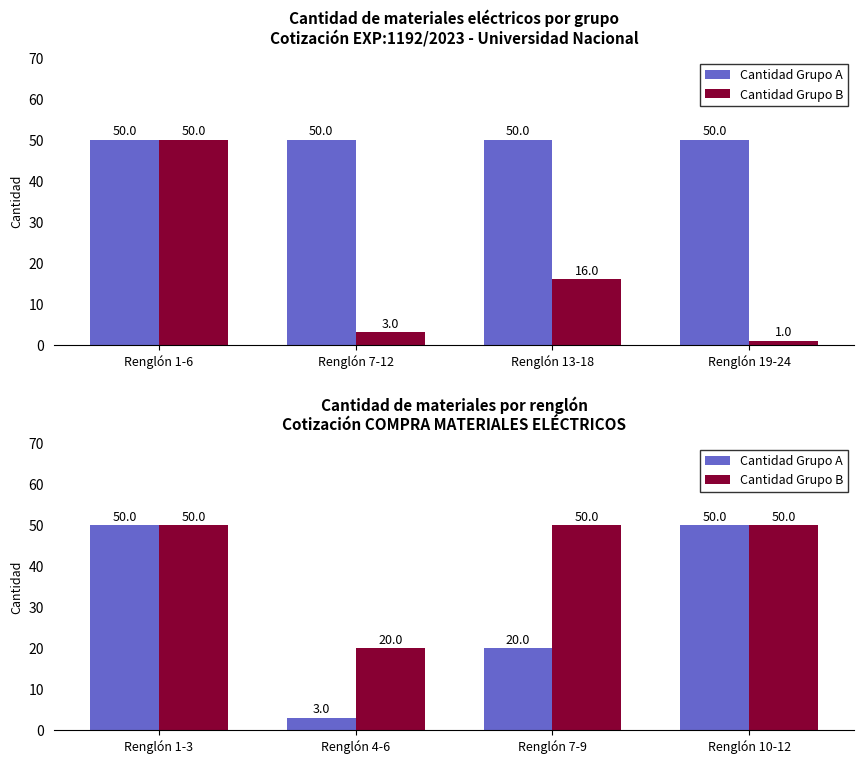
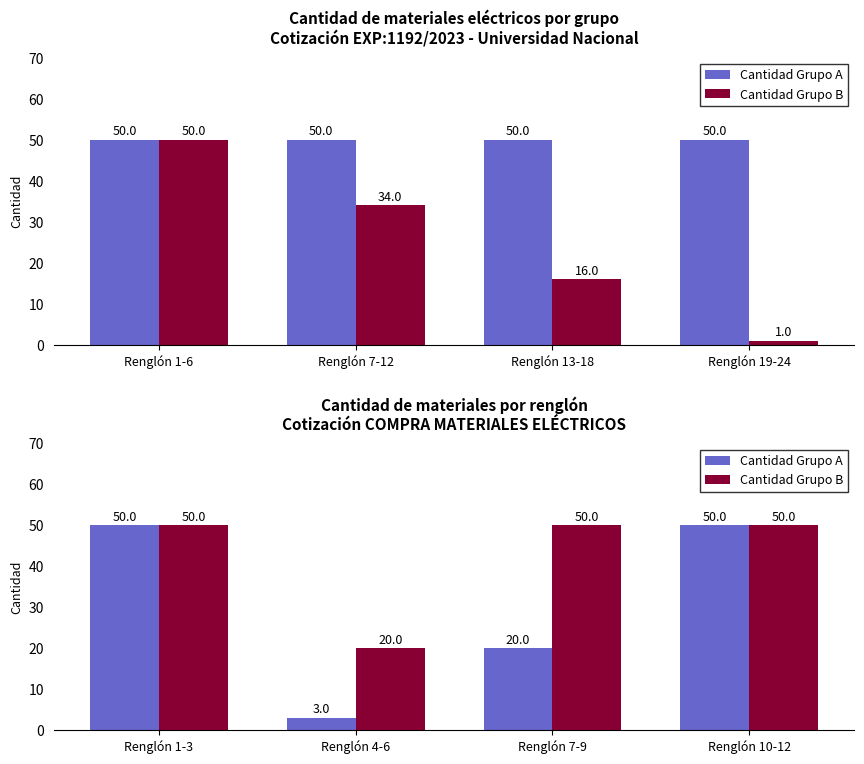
Cantidad de materiales eléctricos por grupo Cotización EXP:1192/2023 - Universidad Nacional, Cantidad Grupo B, Renglón 7-12: 3.0 -> 34.0
